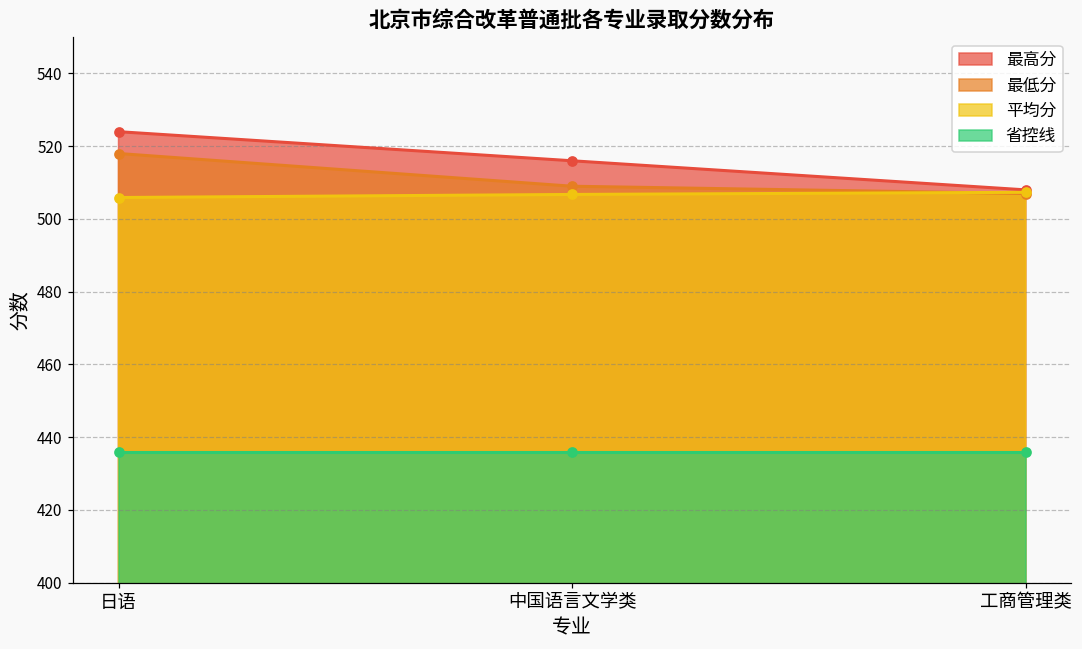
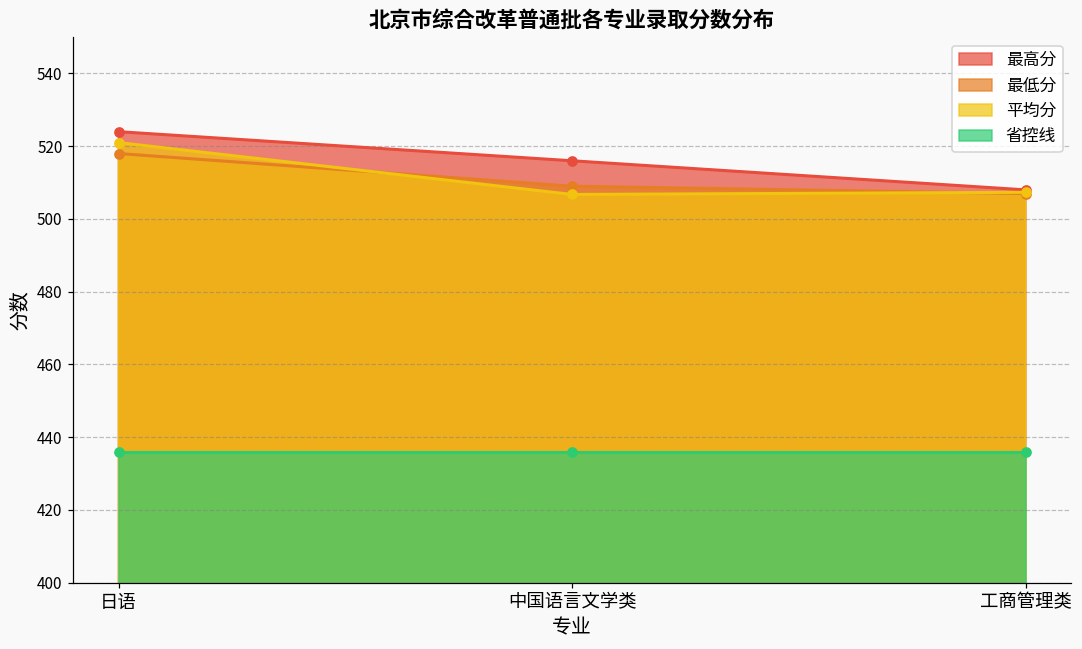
平均分, 日语: 506 -> 521
